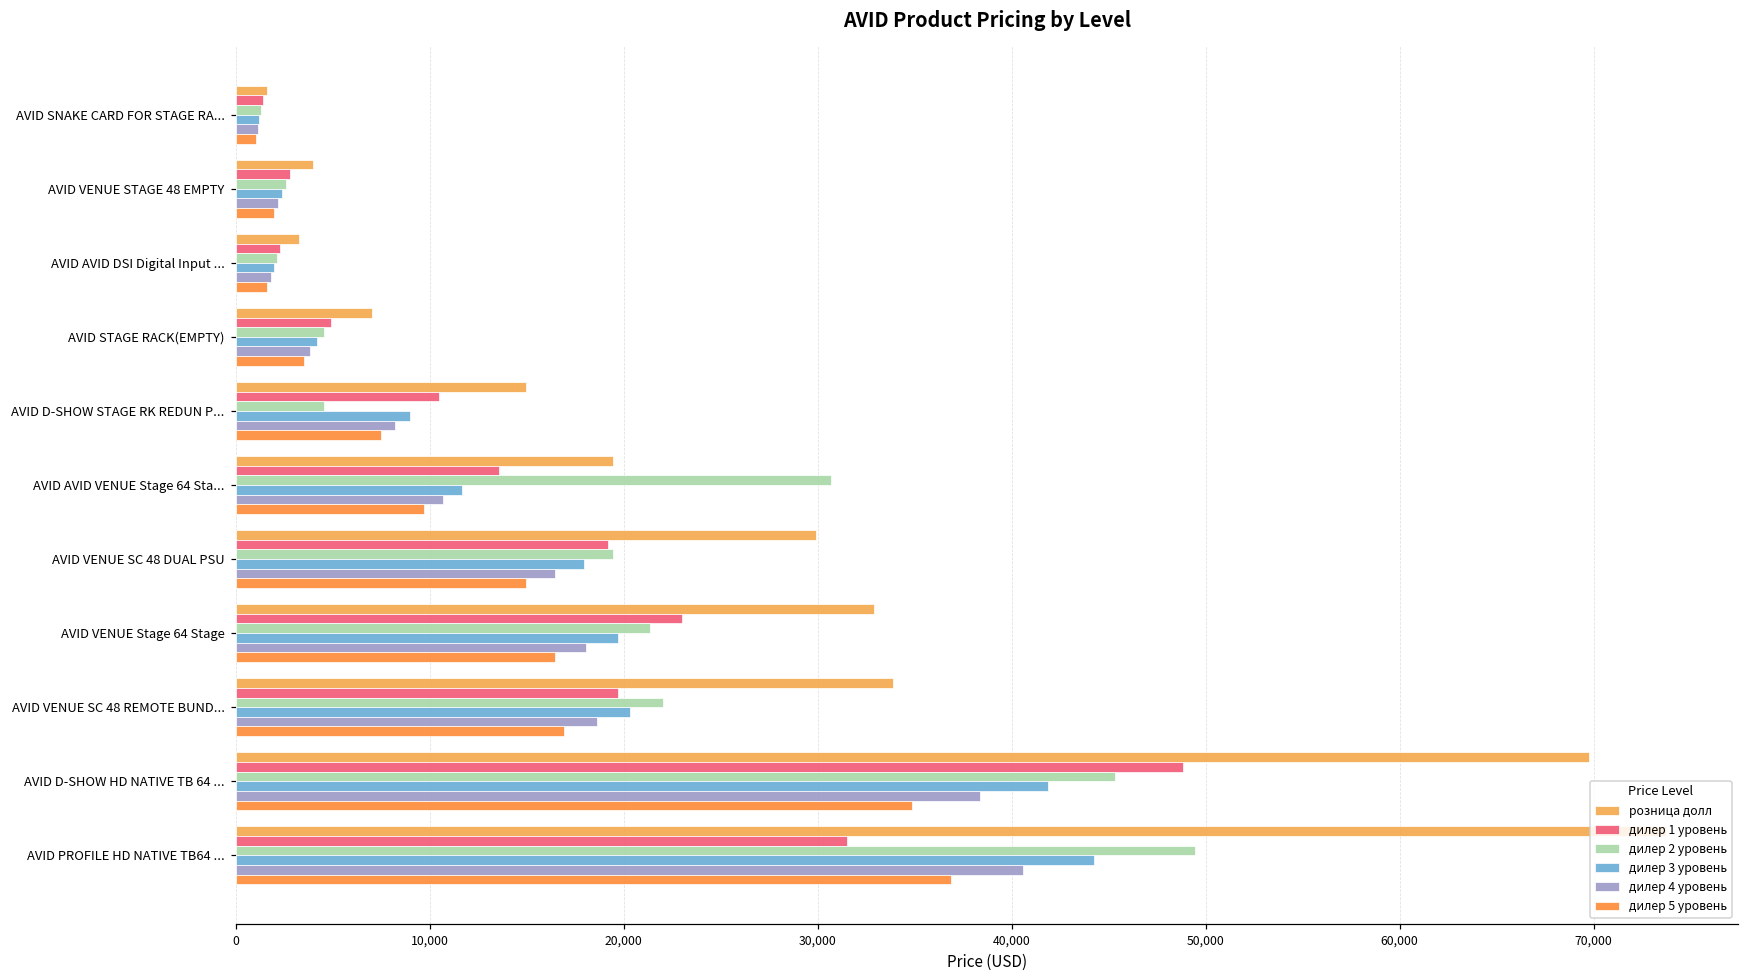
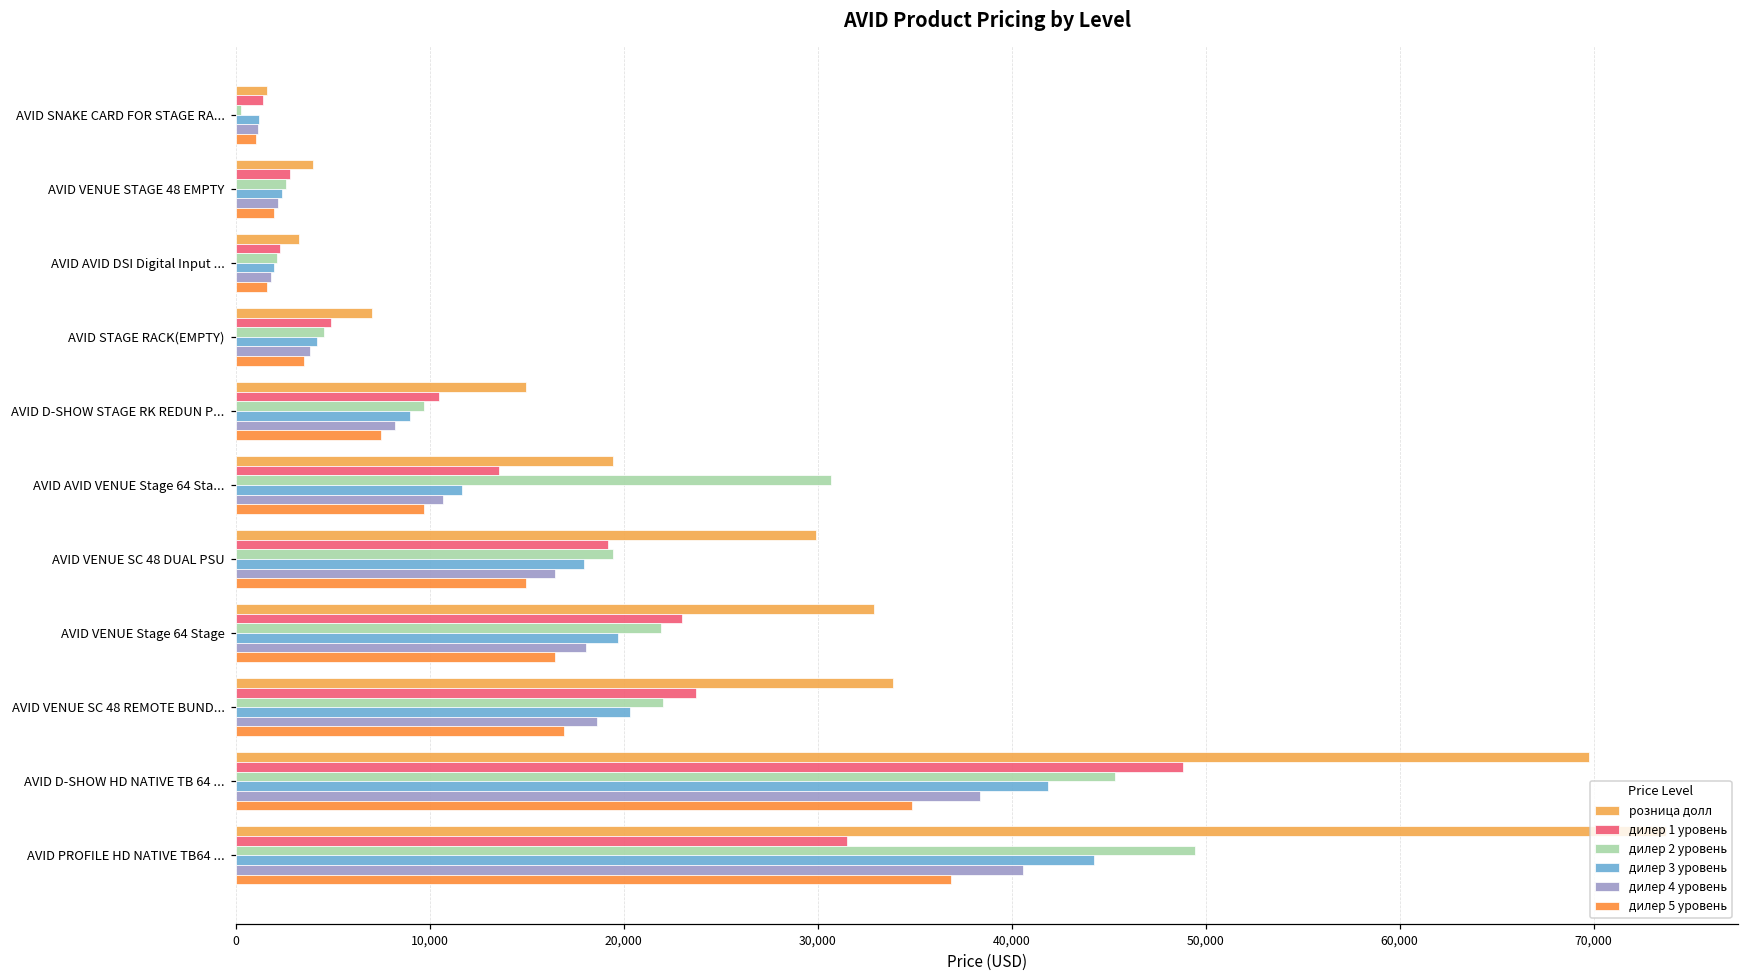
дилер 2 уровень, AVID SNAKE CARD FOR STAGE RA...: 1,300 -> 300
дилер 2 уровень, AVID D-SHOW STAGE RK REDUN P...: 4,600 -> 9,700
дилер 2 уровень, AVID VENUE Stage 64 Stage: 21,400 -> 21,900
дилер 1 уровень, AVID VENUE SC 48 REMOTE BUND...: 19,700 -> 23,700
